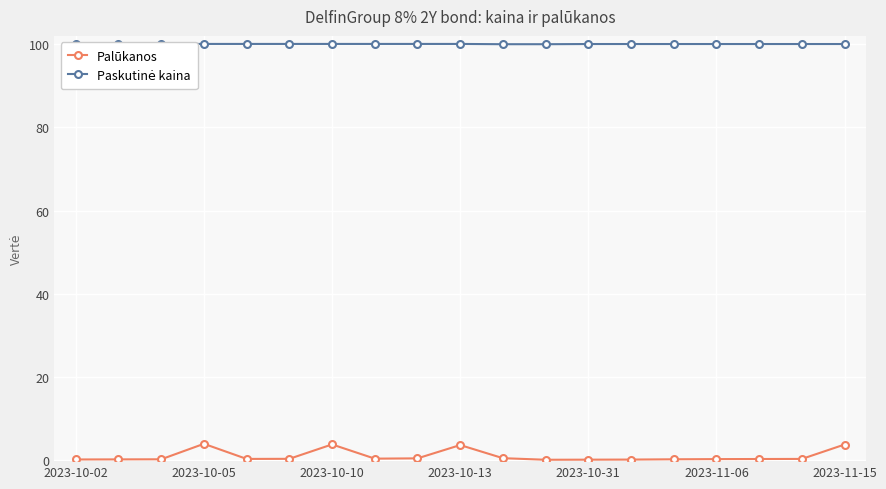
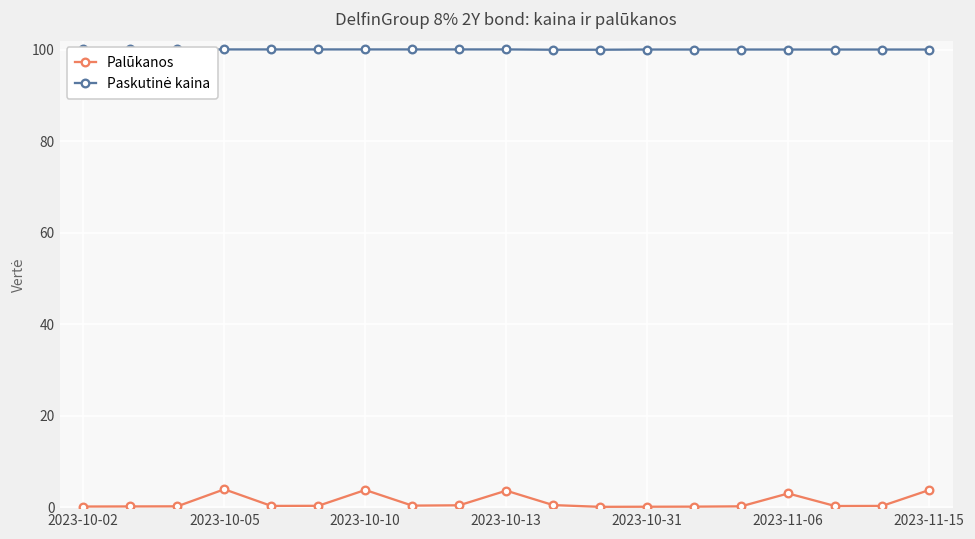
Palūkanos, 2023-11-06: 0 -> 3
